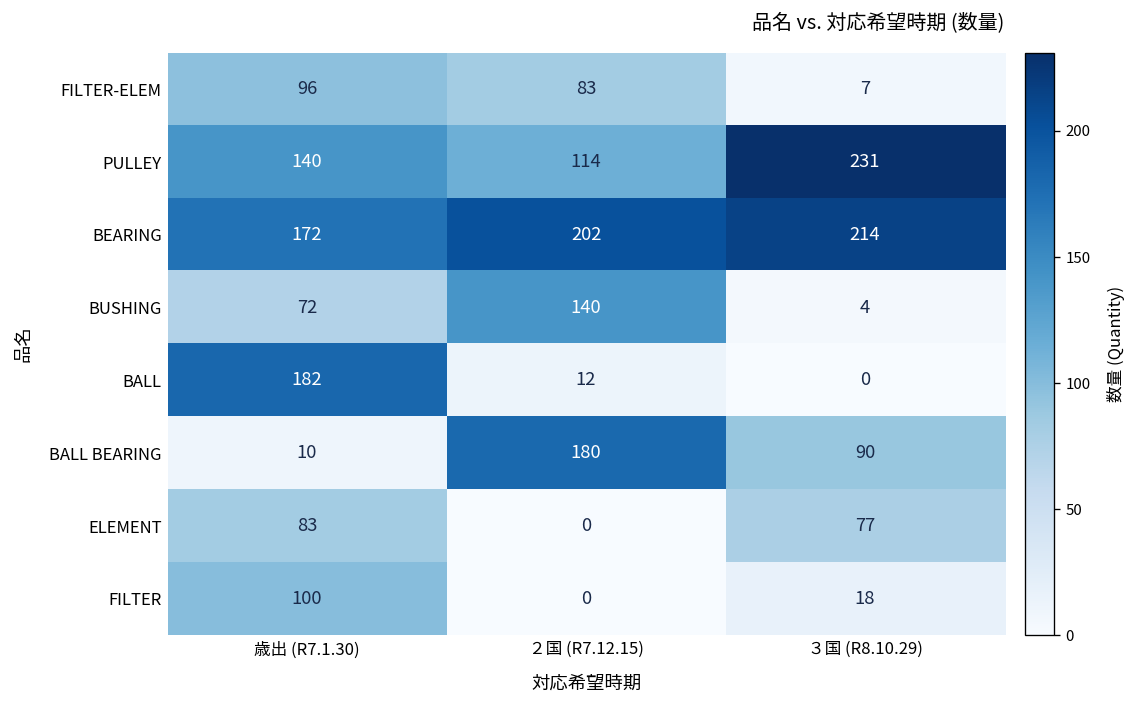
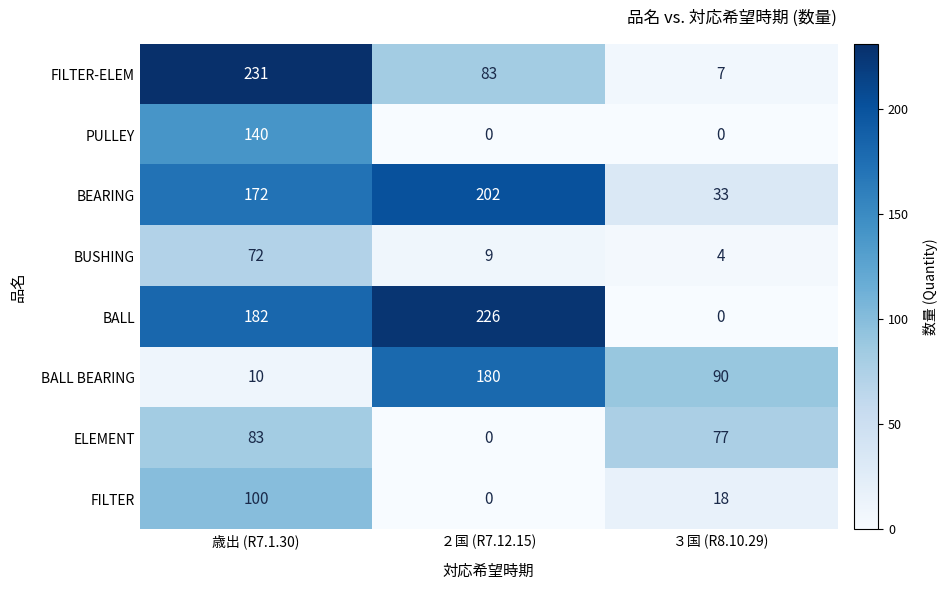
FILTER-ELEM, 歳出 (R7.1.30): 96 -> 231
PULLEY, ２国 (R7.12.15): 114 -> 0
PULLEY, ３国 (R8.10.29): 231 -> 0
BEARING, ３国 (R8.10.29): 214 -> 33
BUSHING, ２国 (R7.12.15): 140 -> 9
BALL, ２国 (R7.12.15): 12 -> 226
